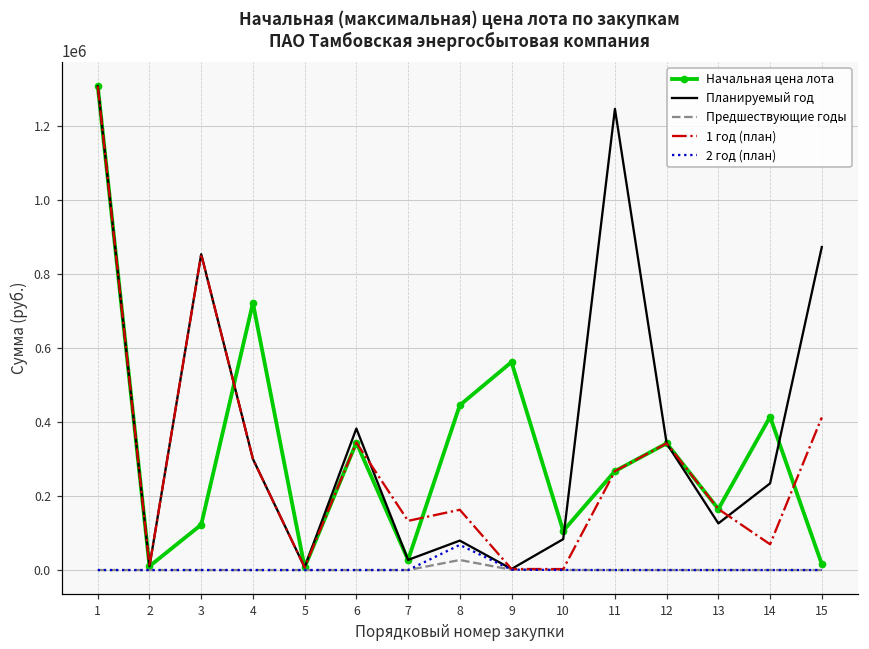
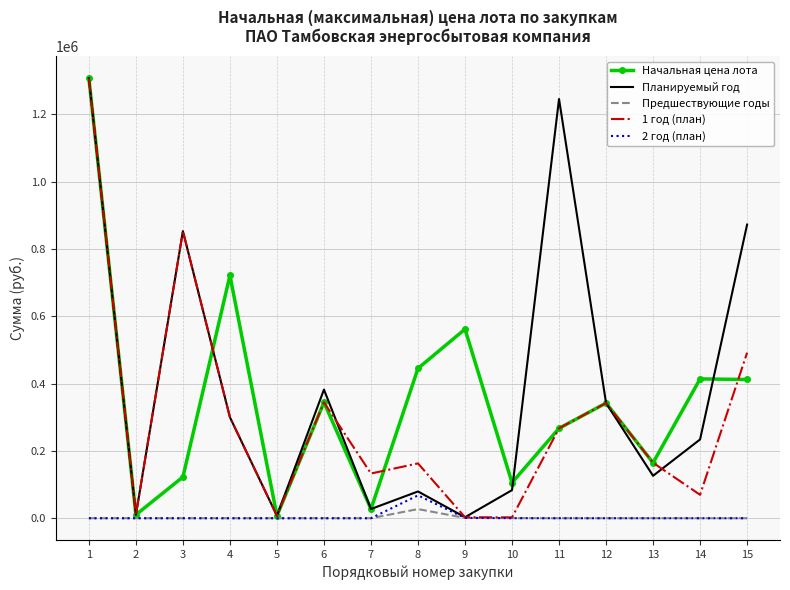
Начальная цена лота, 15: 20000 -> 410000
1 год (план), 15: 410000 -> 490000
